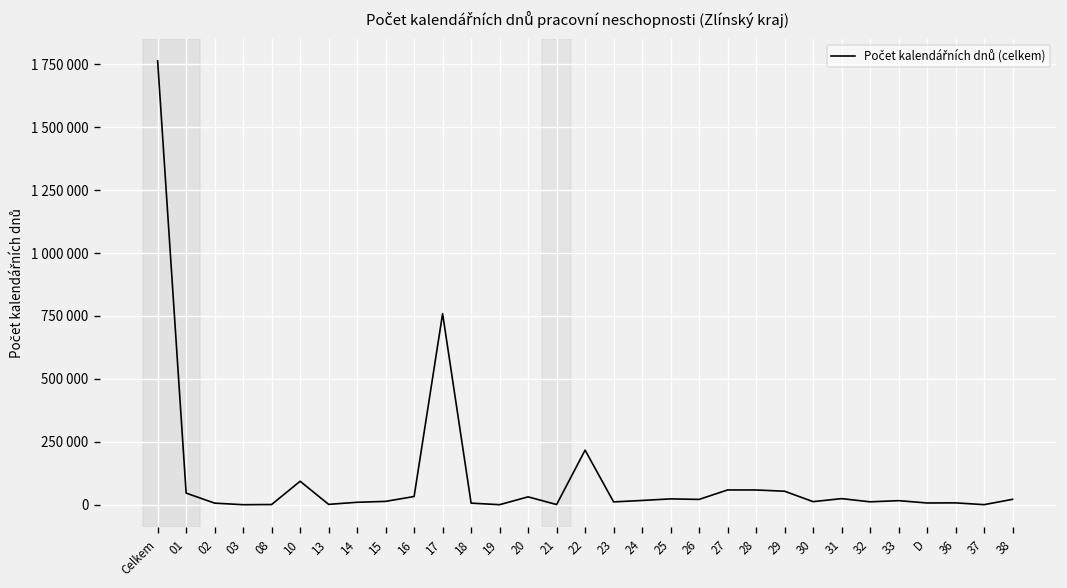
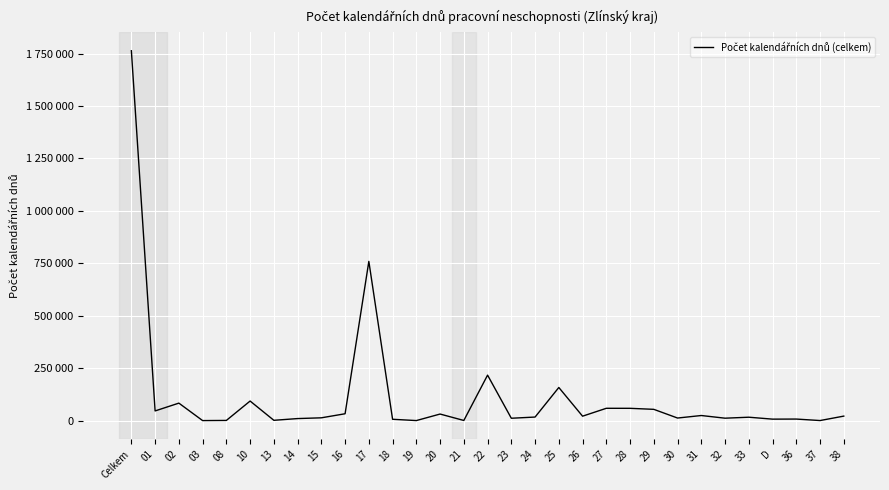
02: 10000 -> 80000
25: 20000 -> 160000
